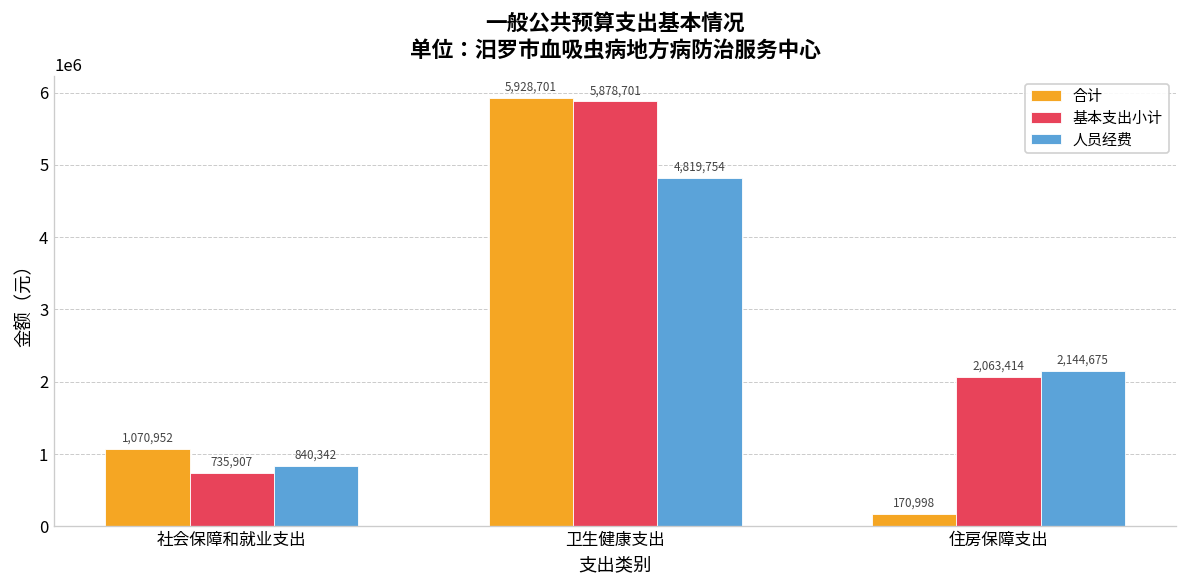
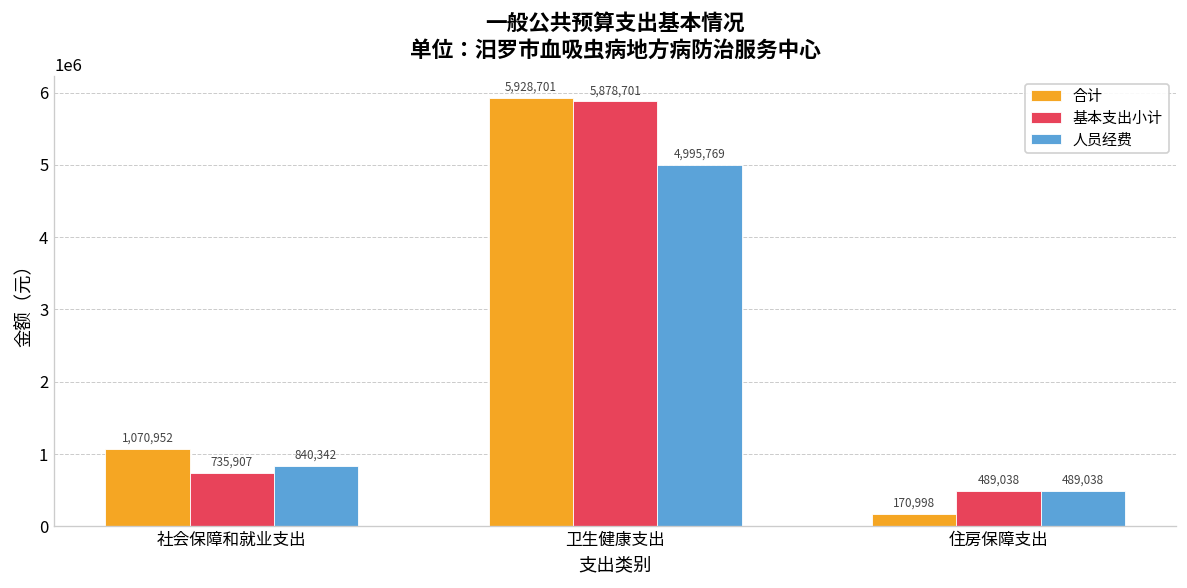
人员经费, 卫生健康支出: 4,819,754 -> 4,995,769
基本支出小计, 住房保障支出: 2,063,414 -> 489,038
人员经费, 住房保障支出: 2,144,675 -> 489,038
